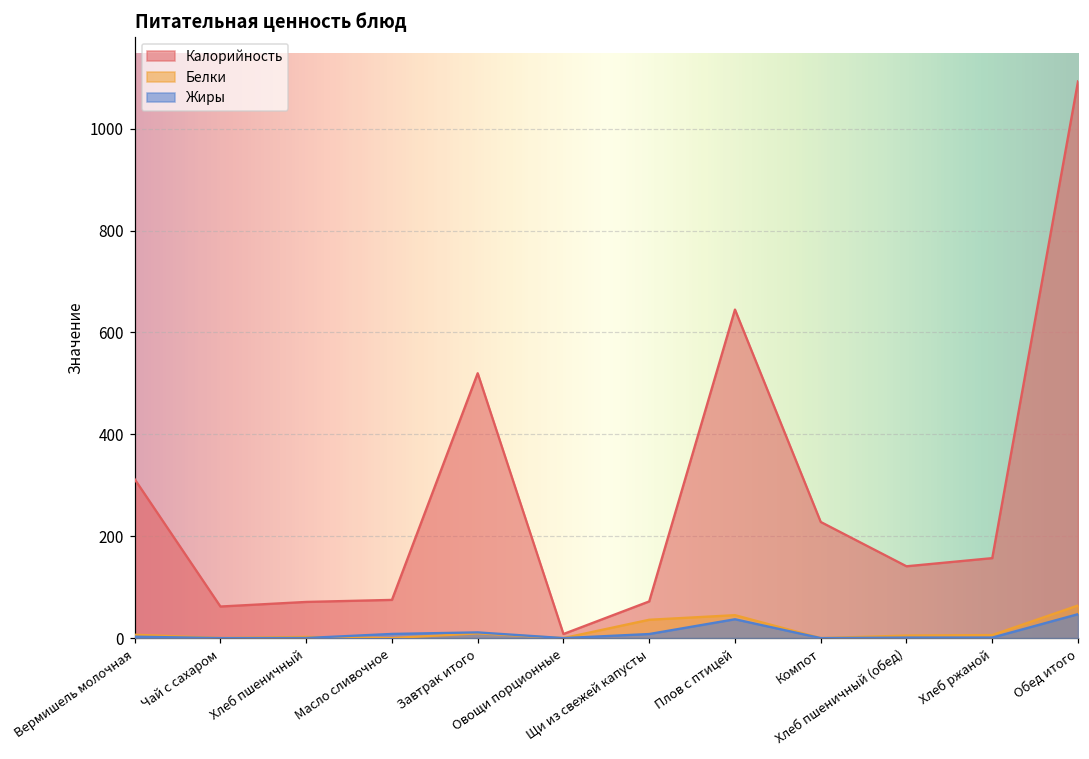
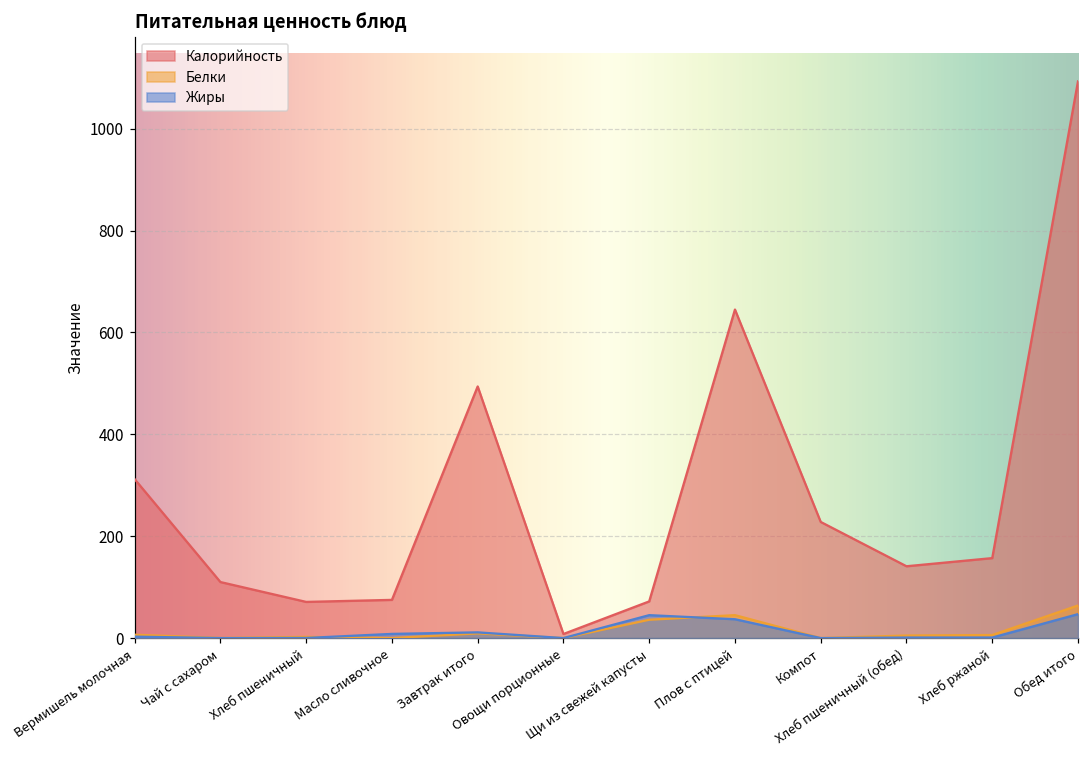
Калорийность, Чай с сахаром: 60 -> 110
Калорийность, Завтрак итого: 520 -> 490
Жиры, Щи из свежей капусты: 10 -> 50
